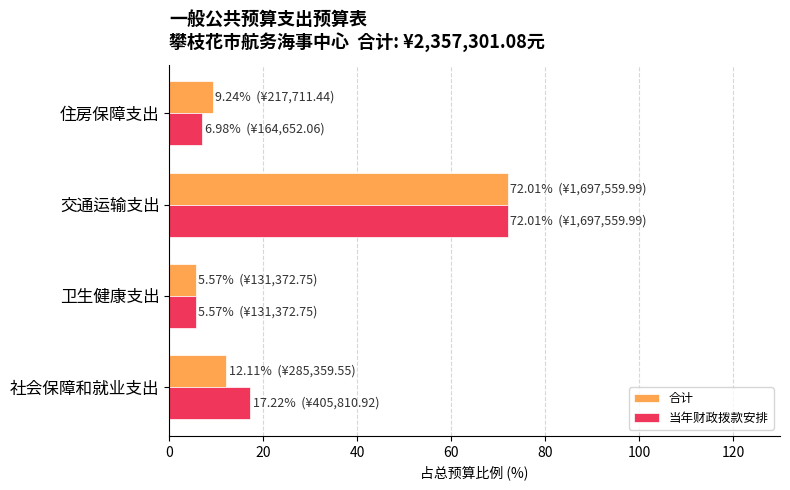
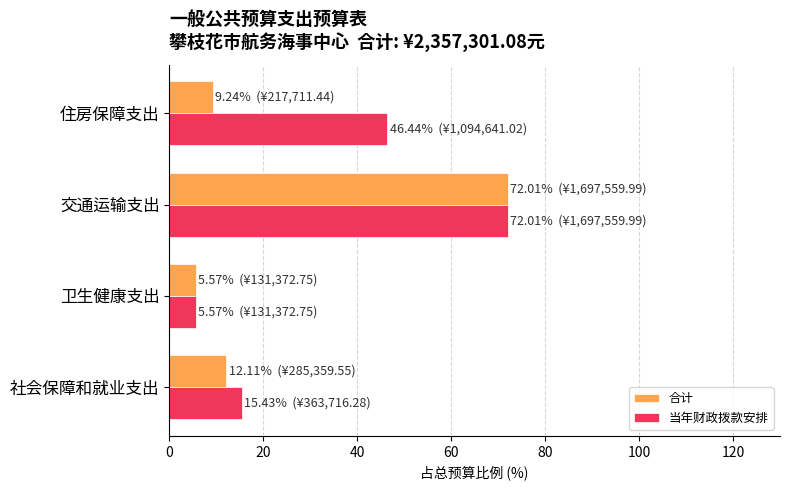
当年财政拨款安排, 住房保障支出: 6.98% (¥164,652.06) -> 46.44% (¥1,094,641.02)
当年财政拨款安排, 社会保障和就业支出: 17.22% (¥405,810.92) -> 15.43% (¥363,716.28)
